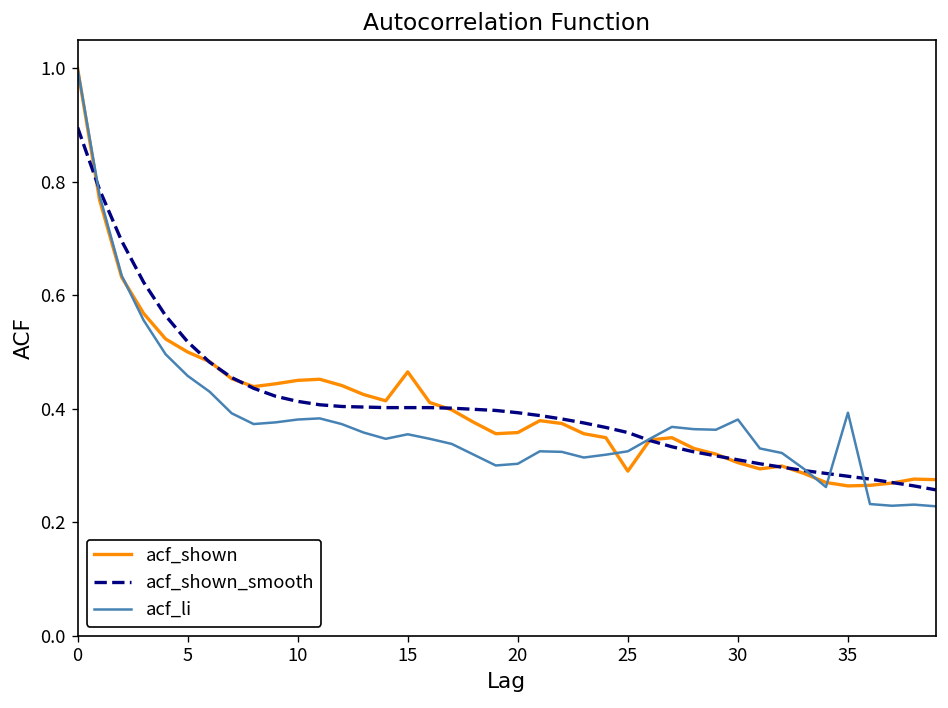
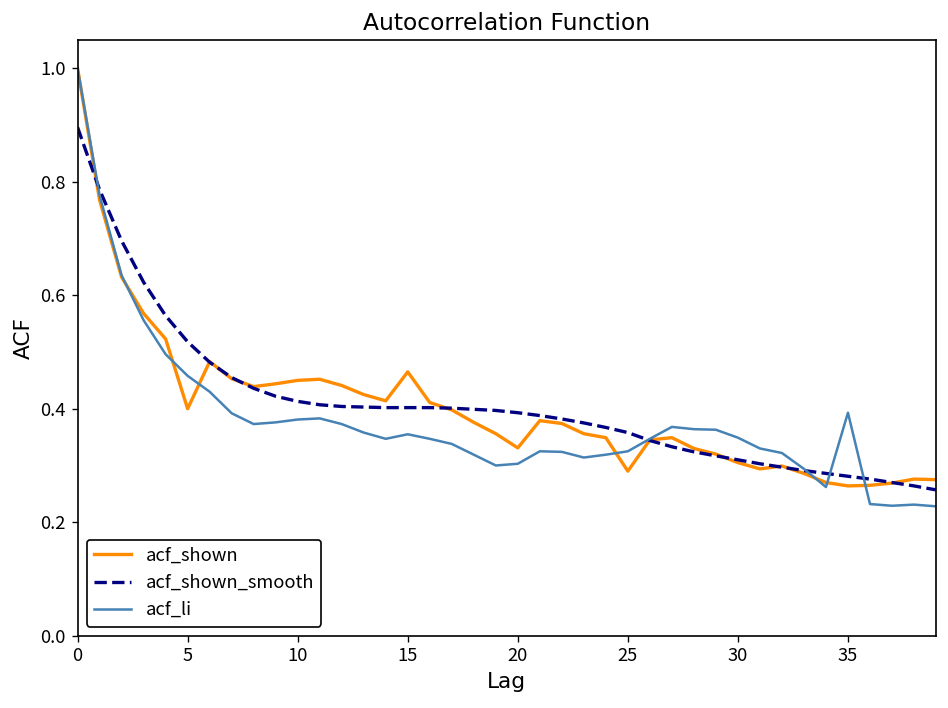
acf_shown, 5: 0.5 -> 0.4
acf_shown, 20: 0.36 -> 0.33
acf_li, 30: 0.38 -> 0.35
